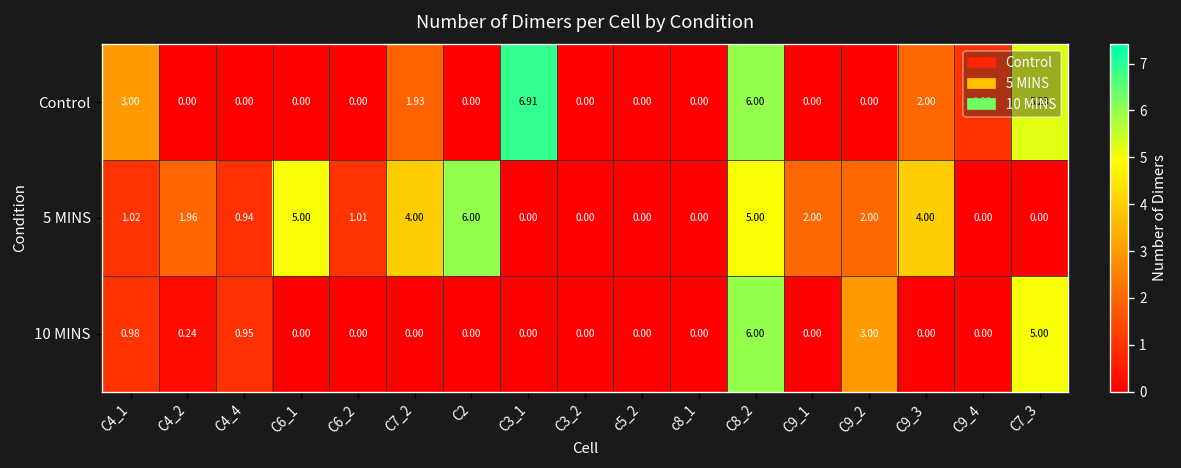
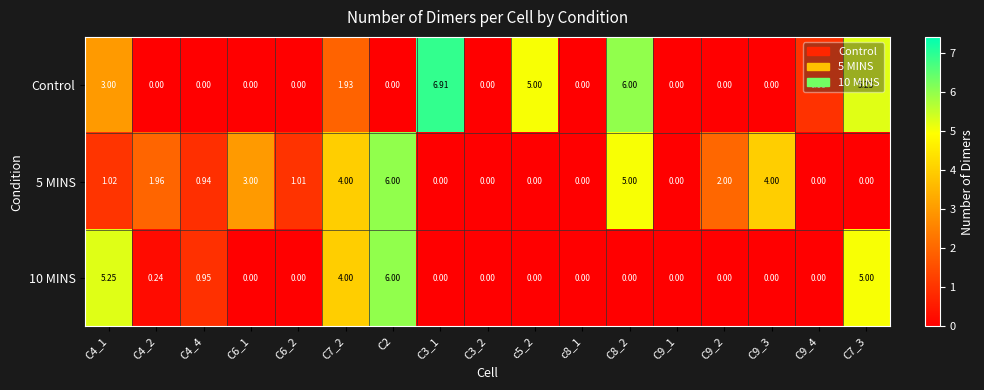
Control, c5_2: 0.00 -> 5.00
Control, C9_3: 2.00 -> 0.00
5 MINS, C6_1: 5.00 -> 3.00
5 MINS, C9_1: 2.00 -> 0.00
10 MINS, C4_1: 0.98 -> 5.25
10 MINS, C7_2: 0.00 -> 4.00
10 MINS, C2: 0.00 -> 6.00
10 MINS, C8_2: 6.00 -> 0.00
10 MINS, C9_2: 3.00 -> 0.00
